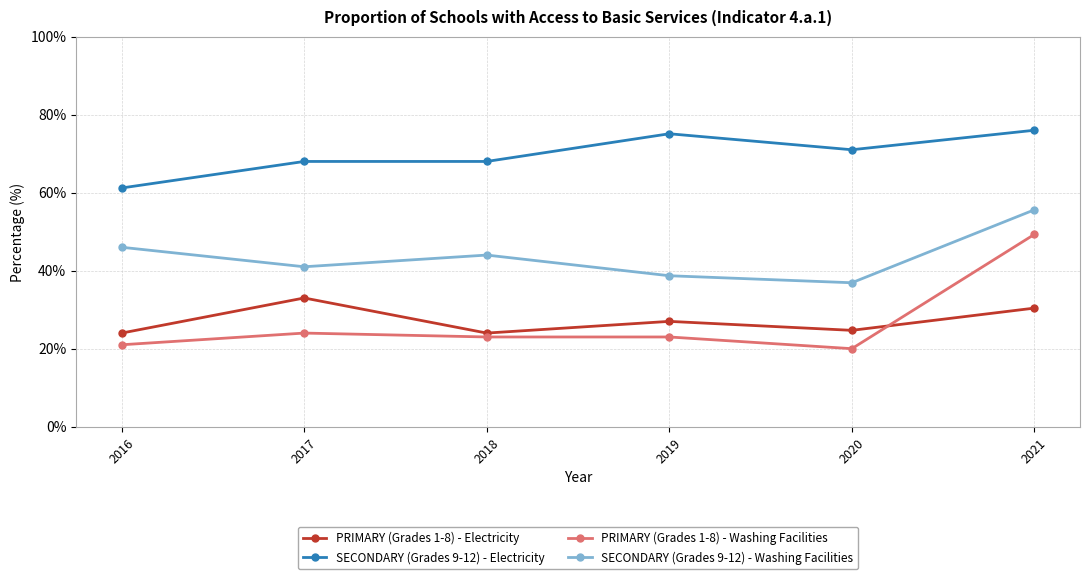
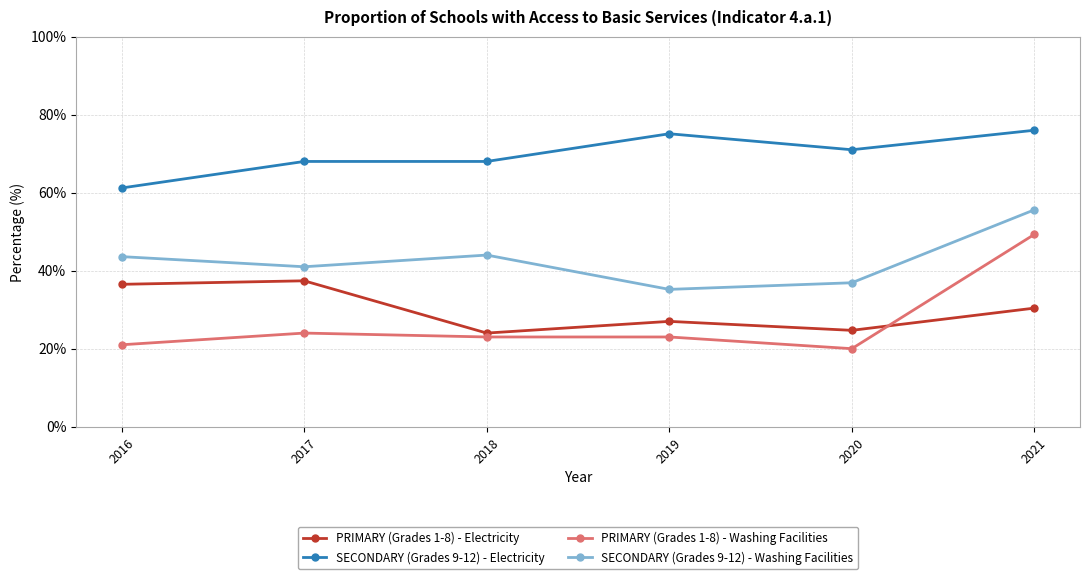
PRIMARY (Grades 1-8) - Electricity, 2016: 24% -> 37%
SECONDARY (Grades 9-12) - Washing Facilities, 2016: 46% -> 44%
PRIMARY (Grades 1-8) - Electricity, 2017: 33% -> 37%
SECONDARY (Grades 9-12) - Washing Facilities, 2019: 39% -> 35%
